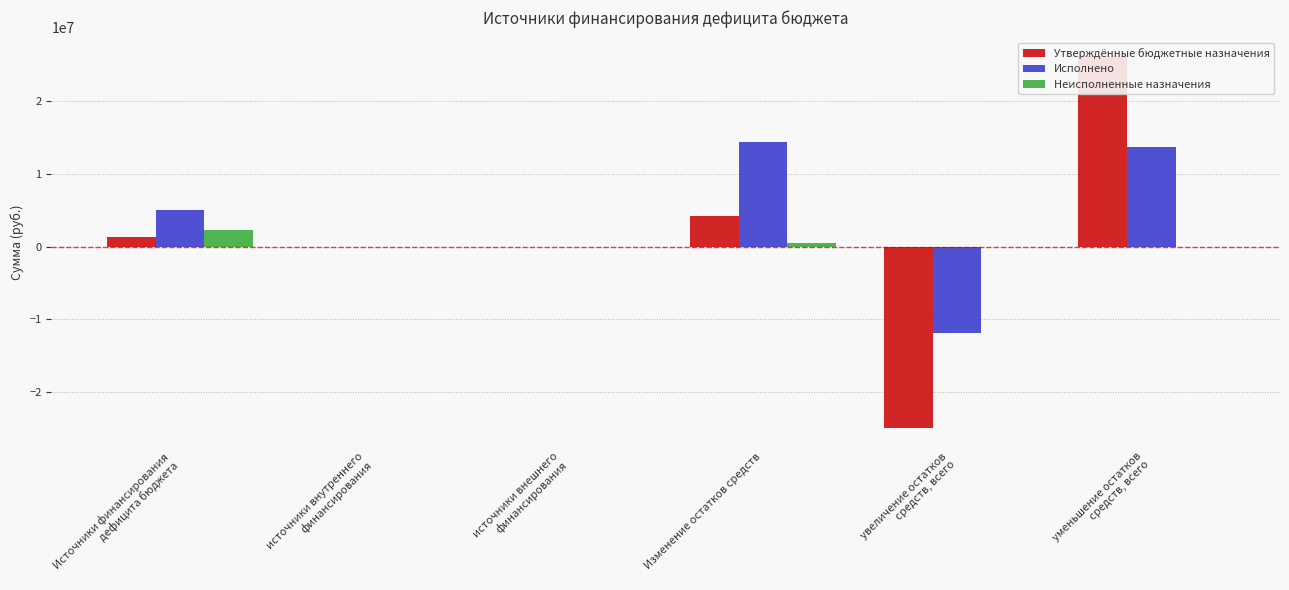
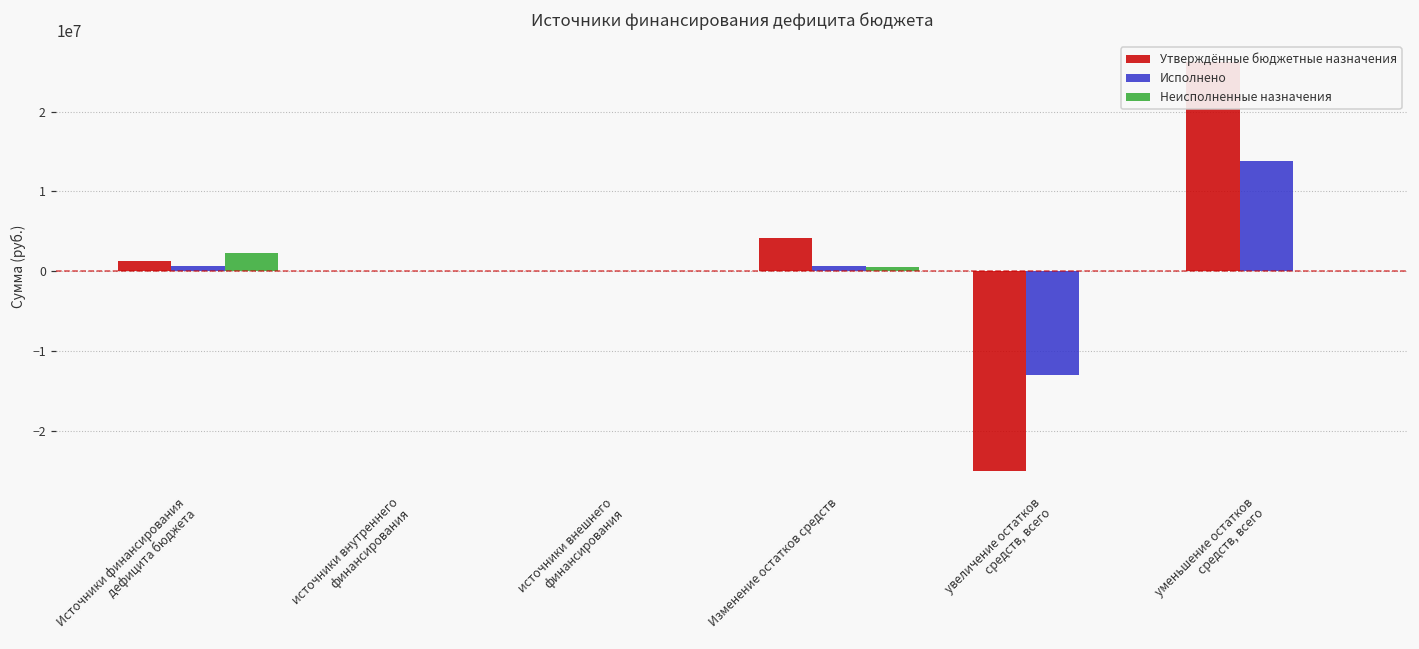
Исполнено, Источники финансирования дефицита бюджета: 5000000 -> 1000000
Исполнено, Изменение остатков средств: 14000000 -> 1000000
Исполнено, увеличение остатков средств, всего: -12000000 -> -13000000
